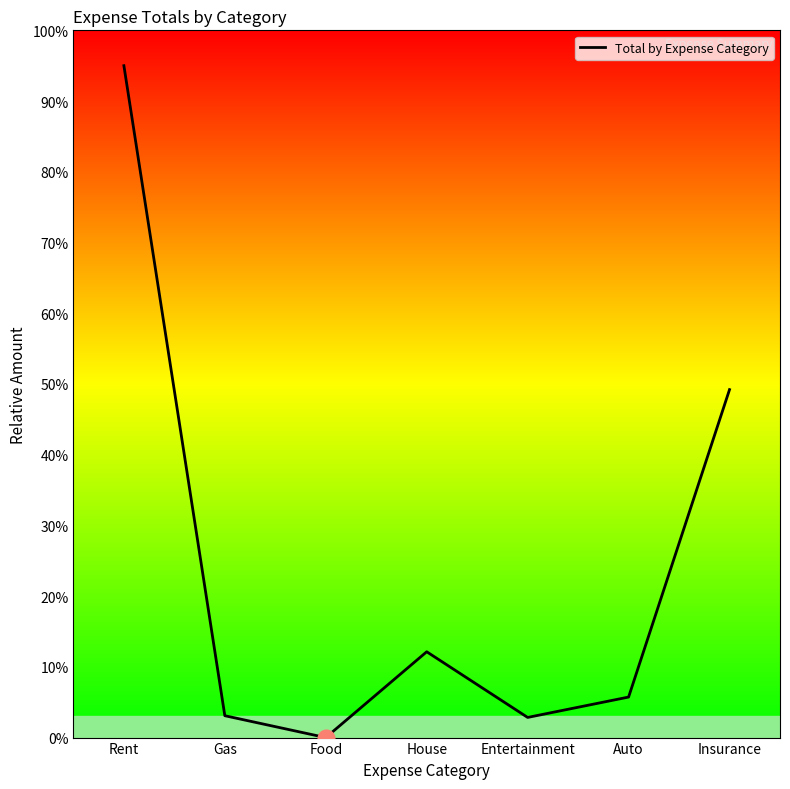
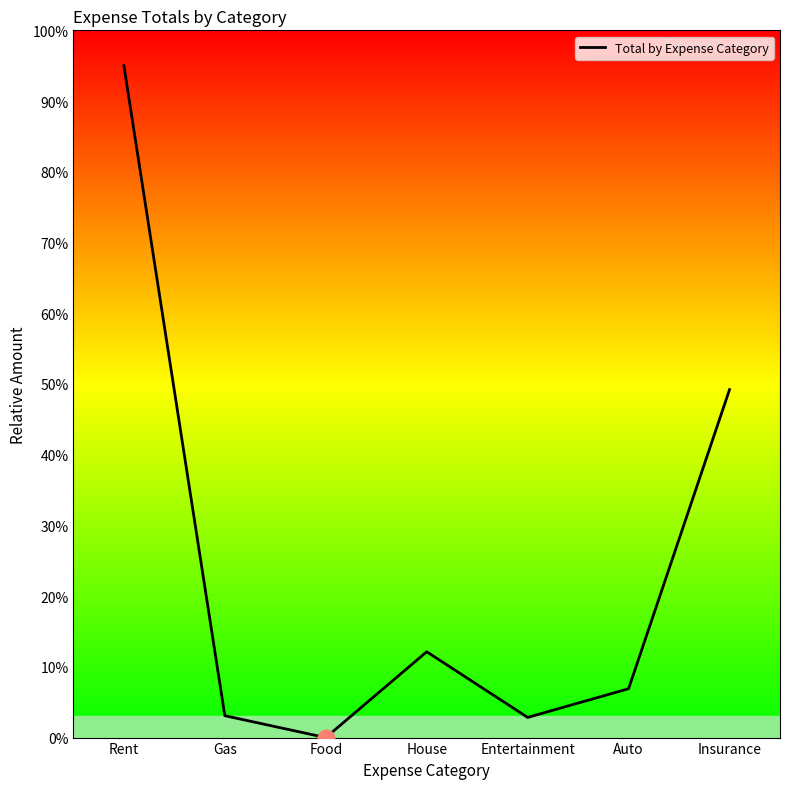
Total by Expense Category, Auto: 6% -> 7%
